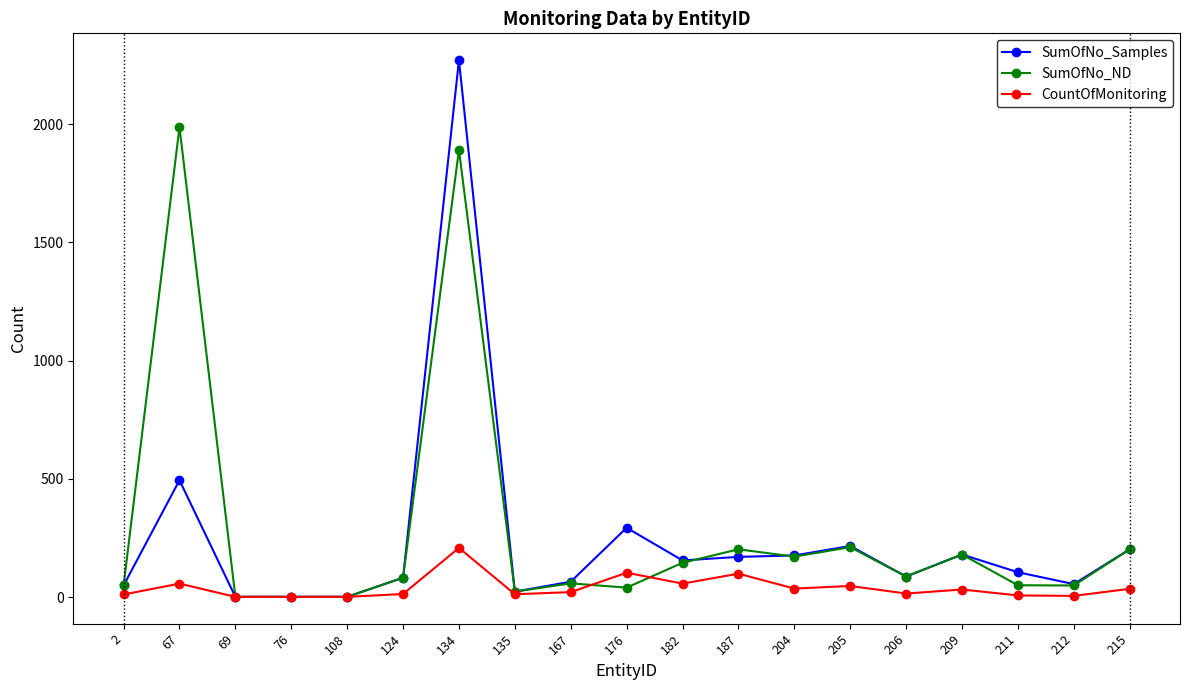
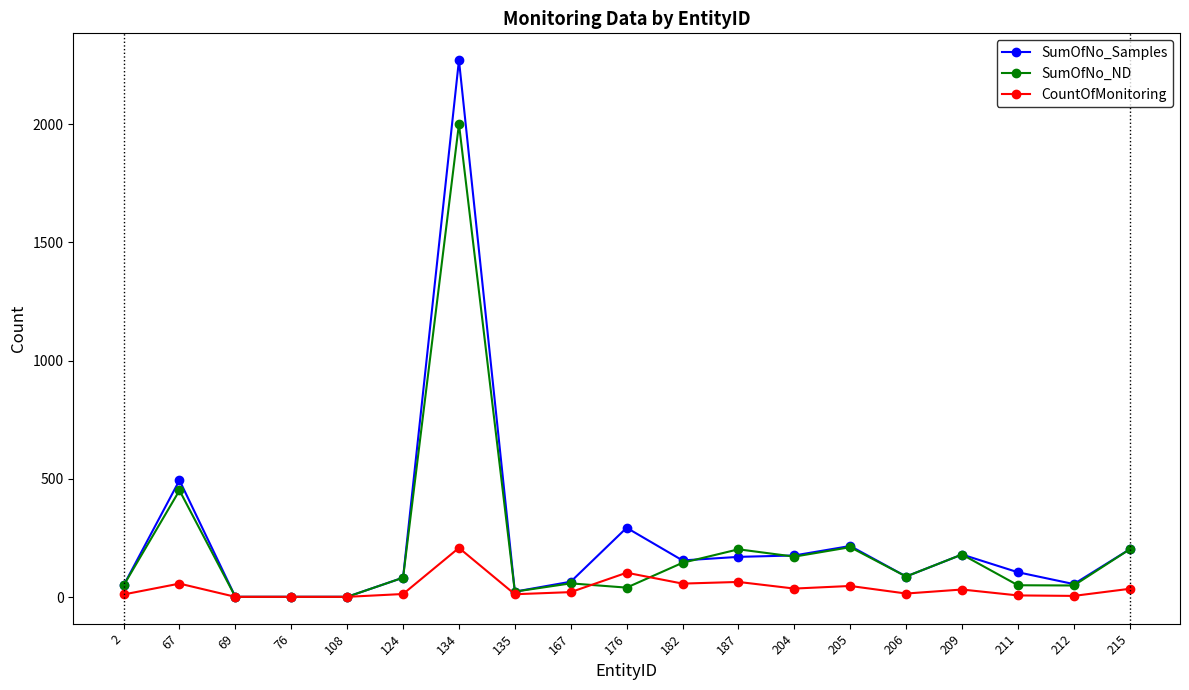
SumOfNo_ND, 67: 1990 -> 450
SumOfNo_ND, 134: 1890 -> 2000
CountOfMonitoring, 187: 100 -> 60
